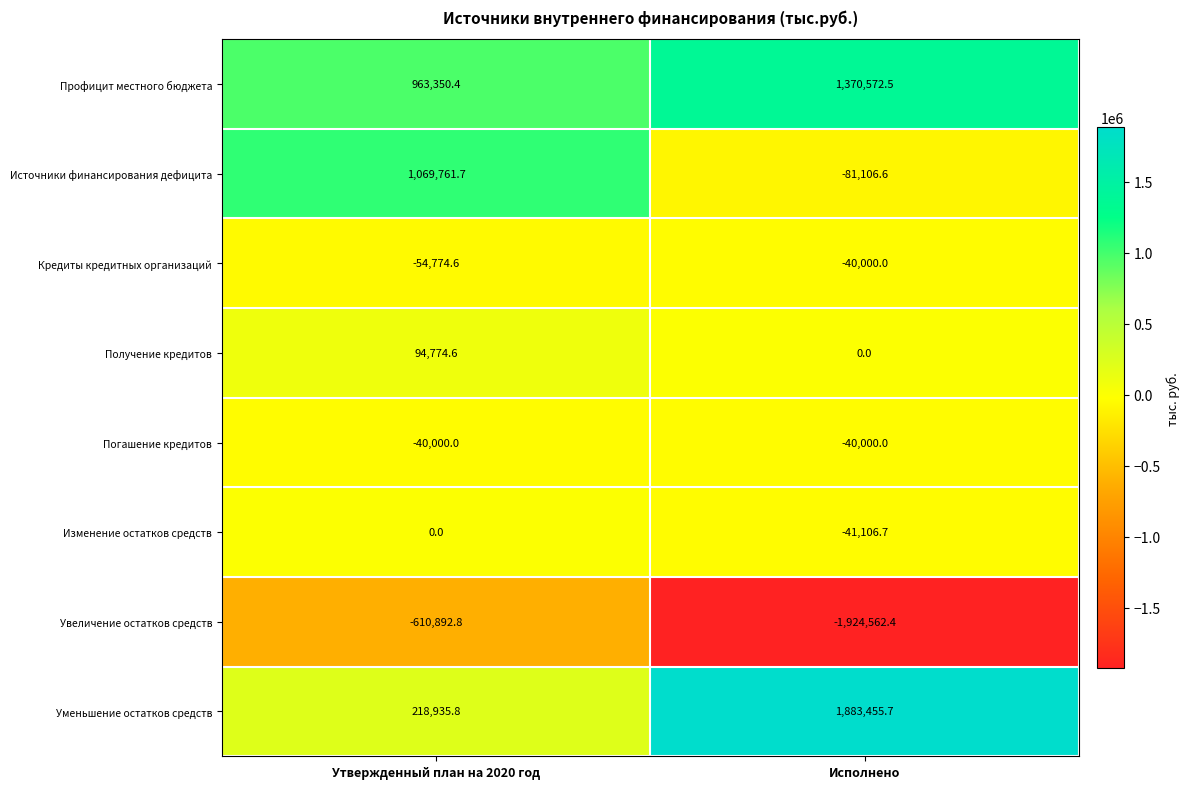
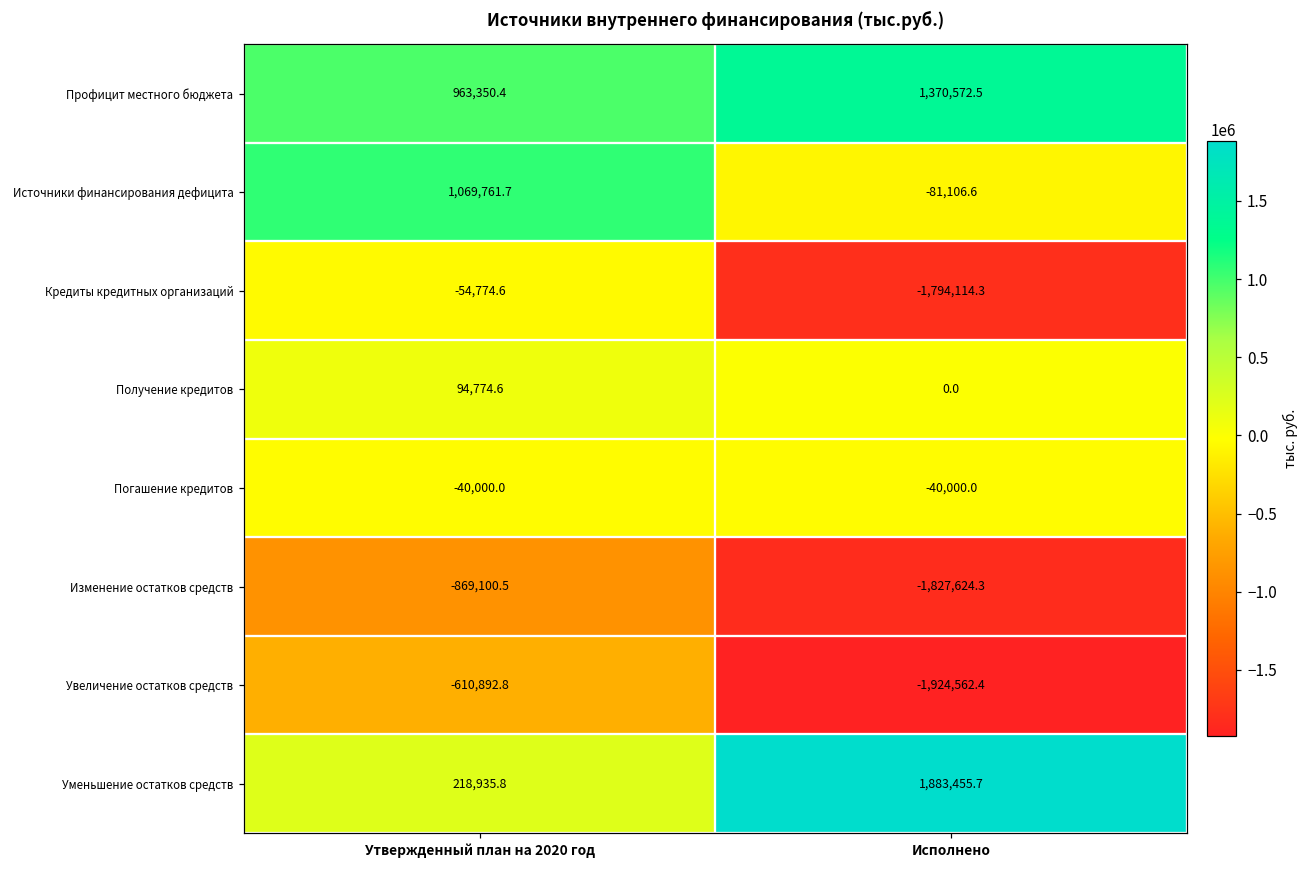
Кредиты кредитных организаций, Исполнено: -40,000.0 -> -1,794,114.3
Изменение остатков средств, Утвержденный план на 2020 год: 0.0 -> -869,100.5
Изменение остатков средств, Исполнено: -41,106.7 -> -1,827,624.3
